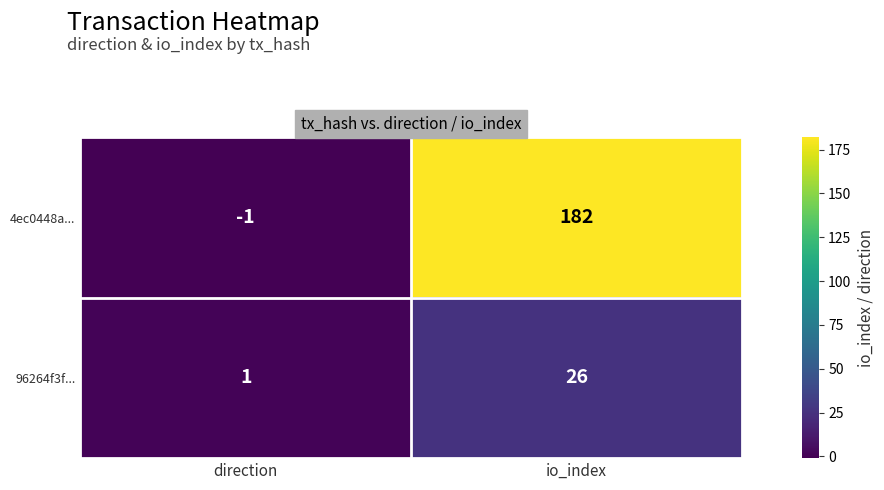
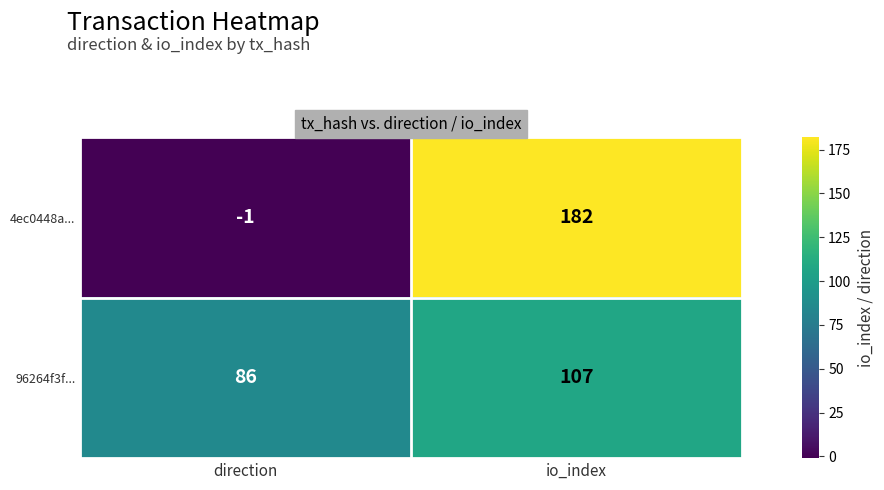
96264f3f..., direction: 1 -> 86
96264f3f..., io_index: 26 -> 107
